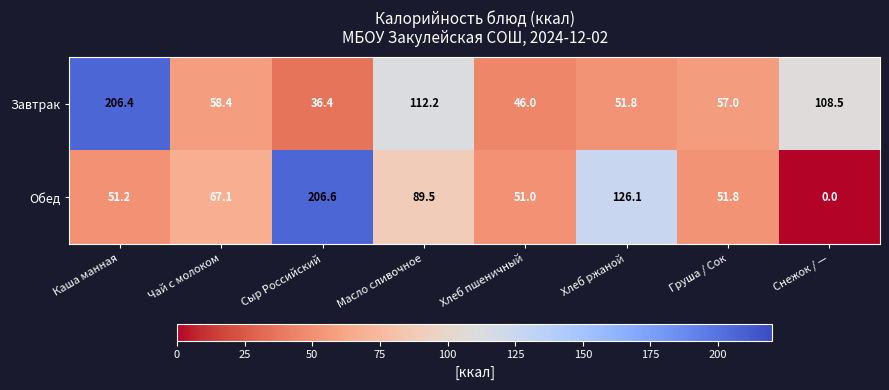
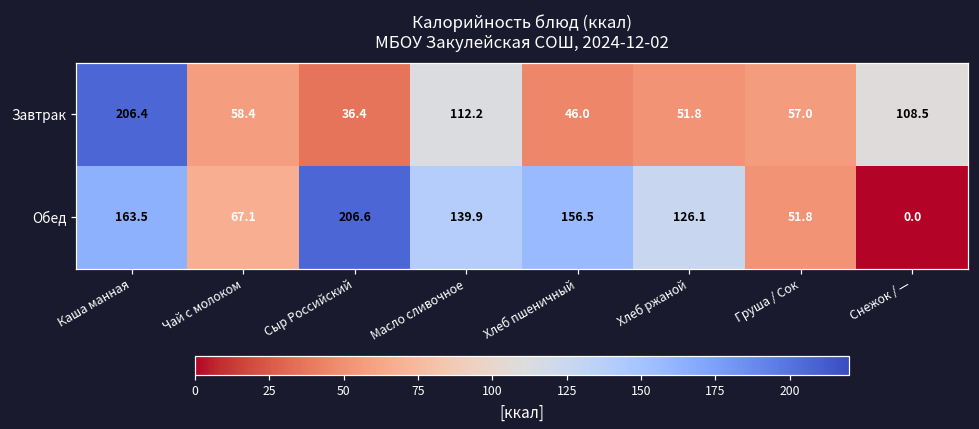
Обед, Каша манная: 51.2 -> 163.5
Обед, Масло сливочное: 89.5 -> 139.9
Обед, Хлеб пшеничный: 51.0 -> 156.5
